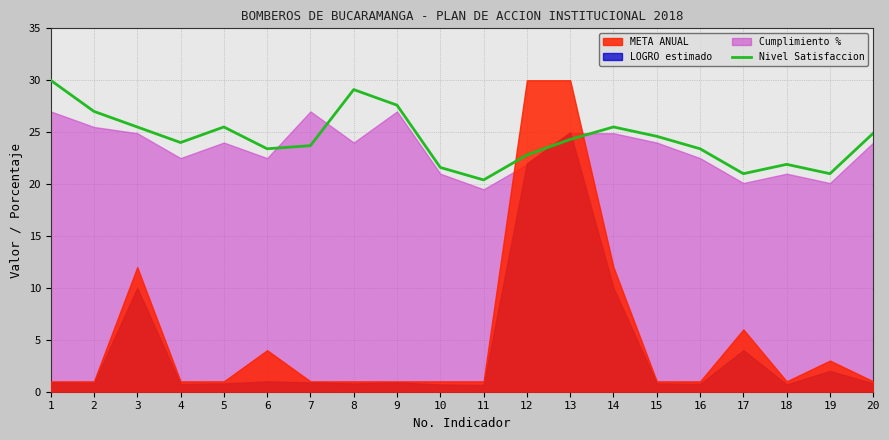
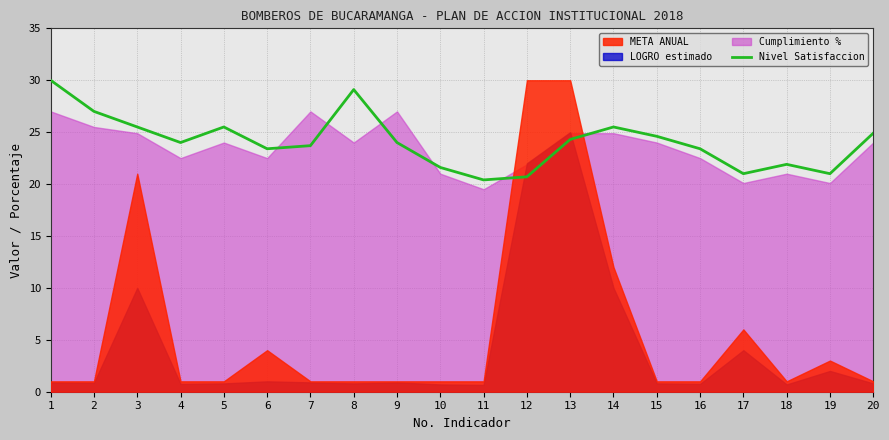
META ANUAL, 3: 12 -> 21
Nivel Satisfaccion, 9: 27.6 -> 24.0
Nivel Satisfaccion, 12: 22.8 -> 20.7
